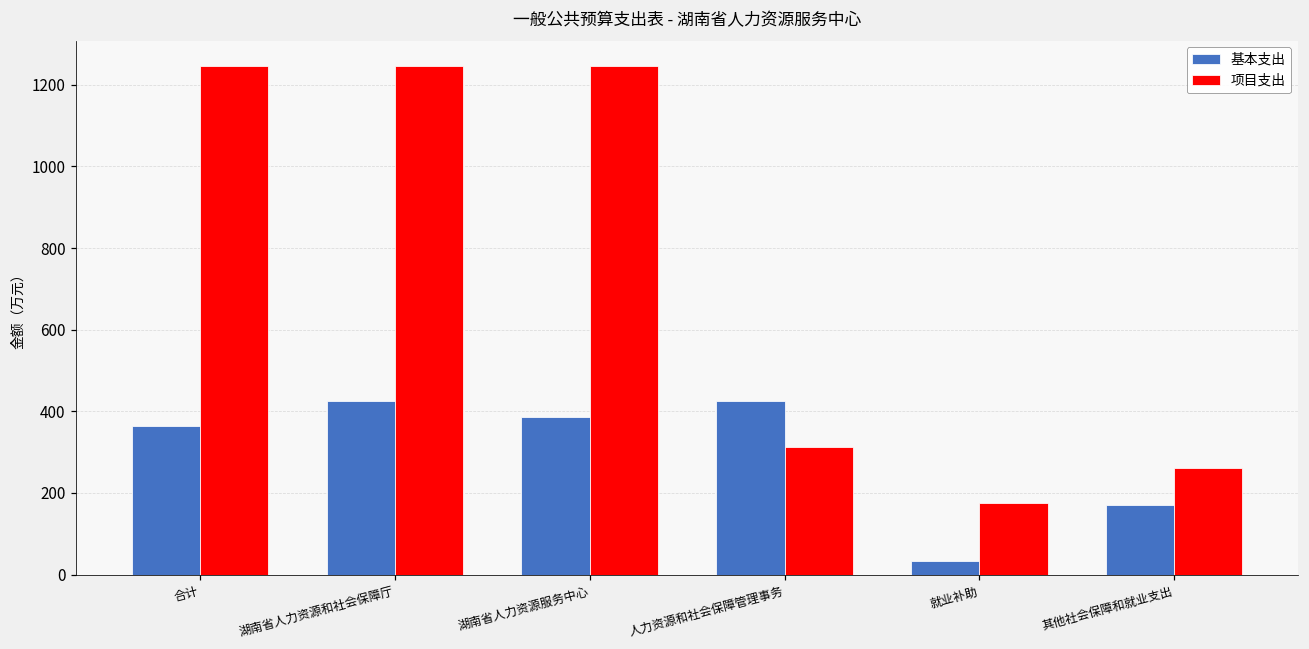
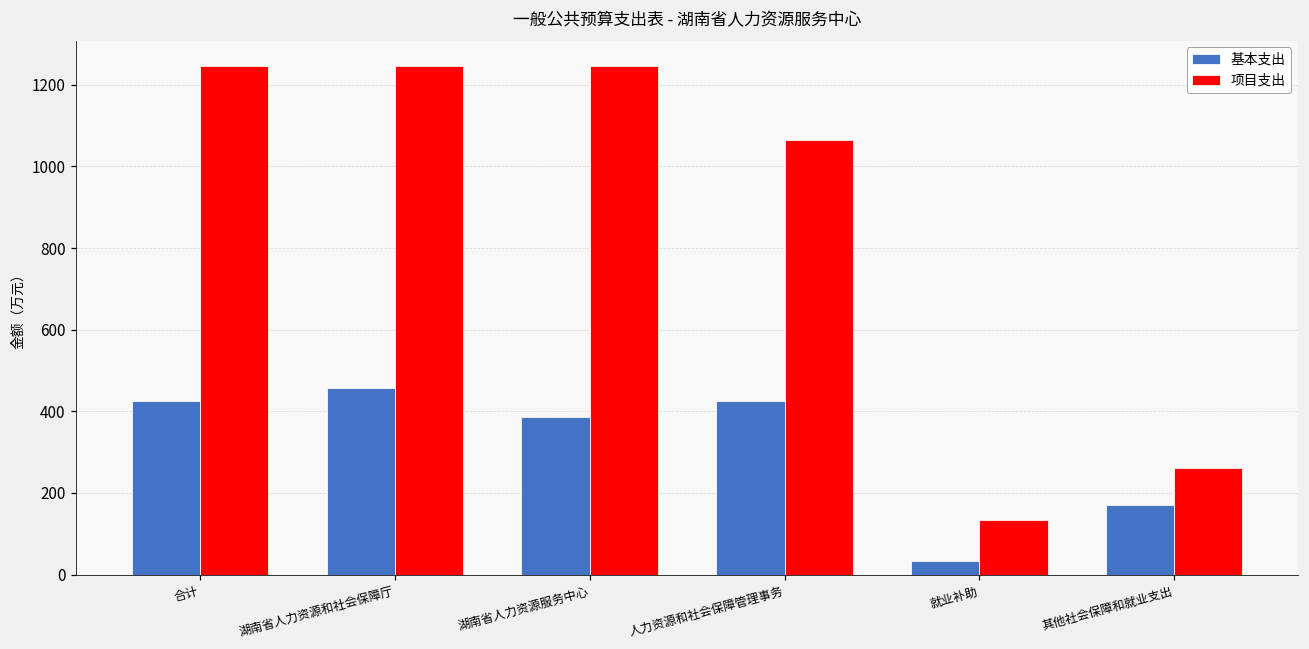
基本支出, 合计: 370 -> 430
基本支出, 湖南省人力资源和社会保障厅: 430 -> 460
项目支出, 人力资源和社会保障管理事务: 310 -> 1070
项目支出, 就业补助: 180 -> 130
